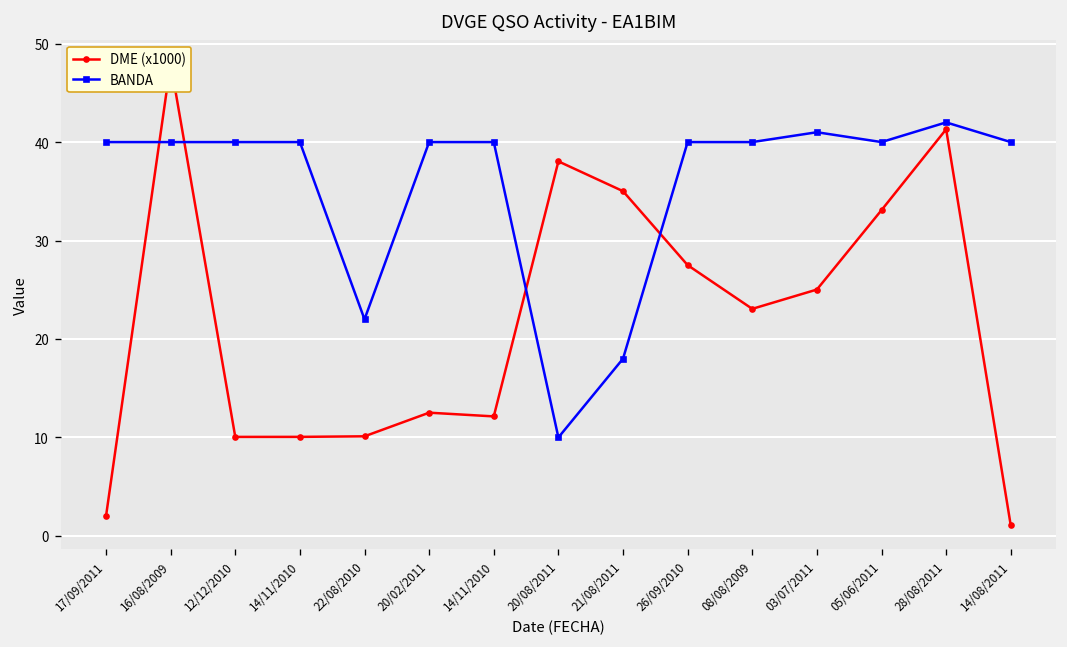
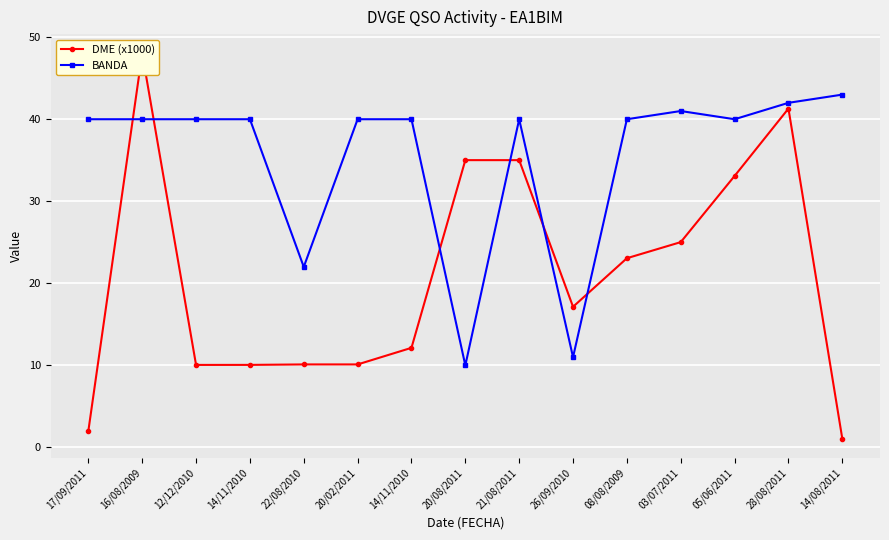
DME (x1000), 20/02/2011: 13 -> 10
DME (x1000), 20/08/2011: 38 -> 35
BANDA, 21/08/2011: 18 -> 40
DME (x1000), 26/09/2010: 28 -> 17
BANDA, 26/09/2010: 40 -> 11
BANDA, 14/08/2011: 40 -> 43
